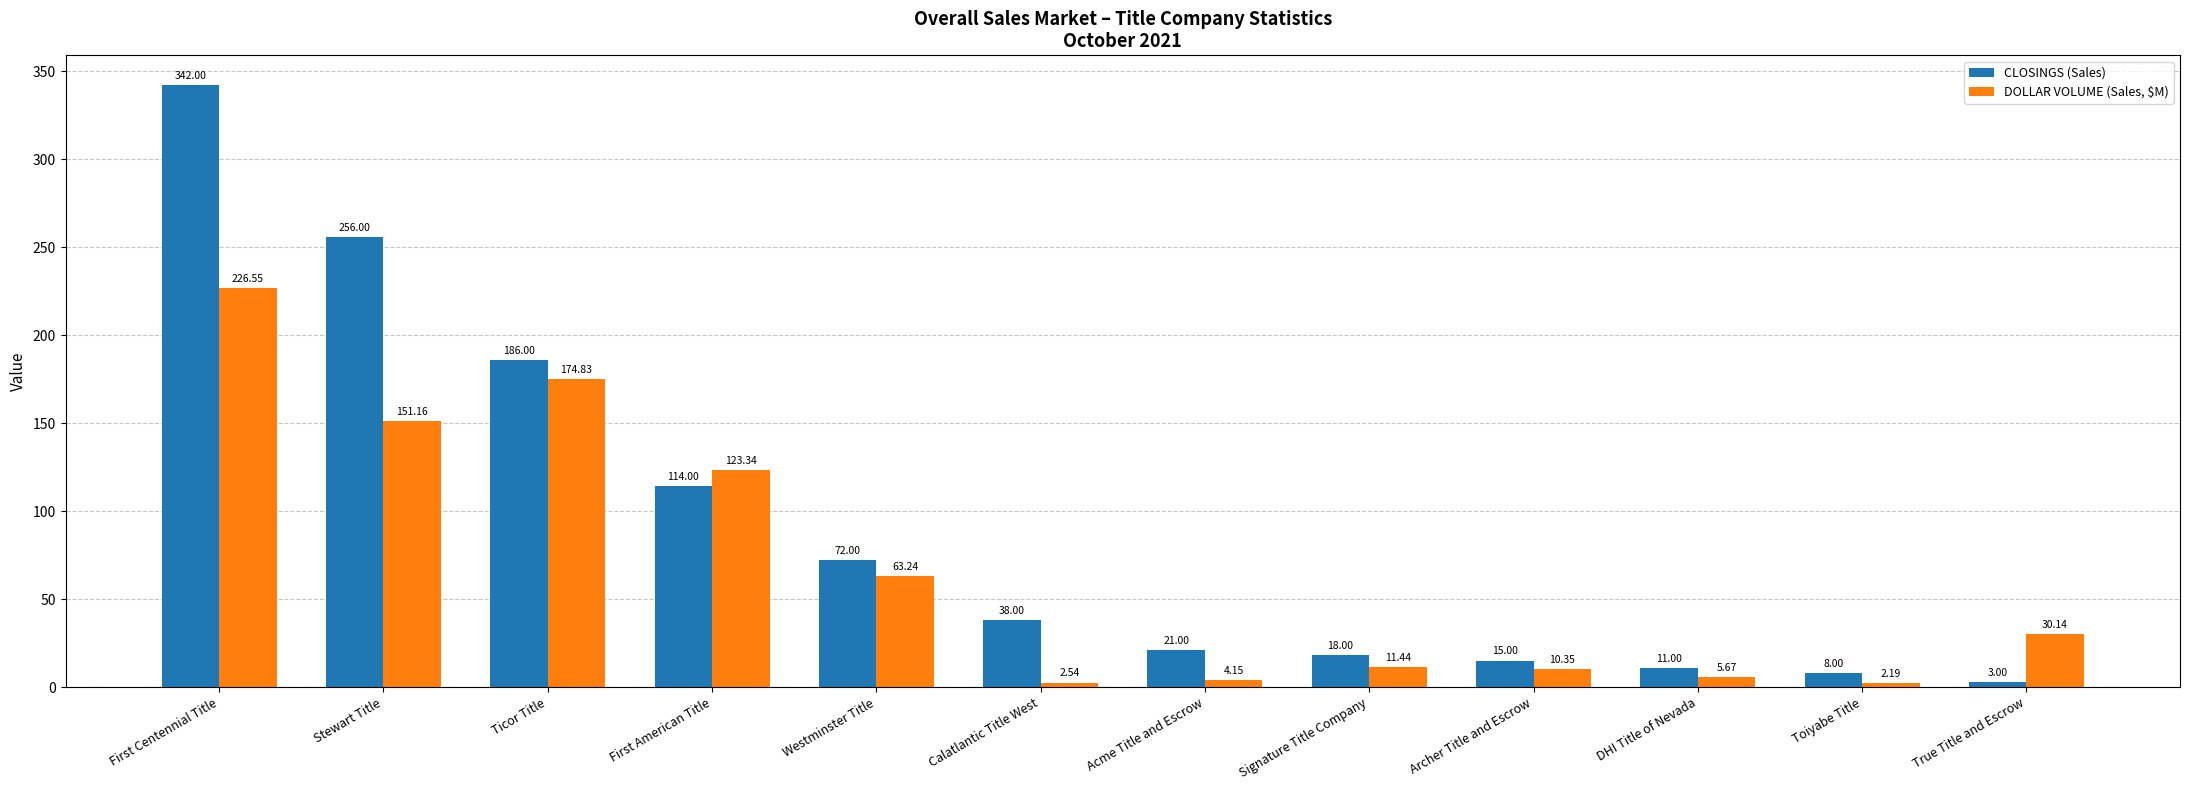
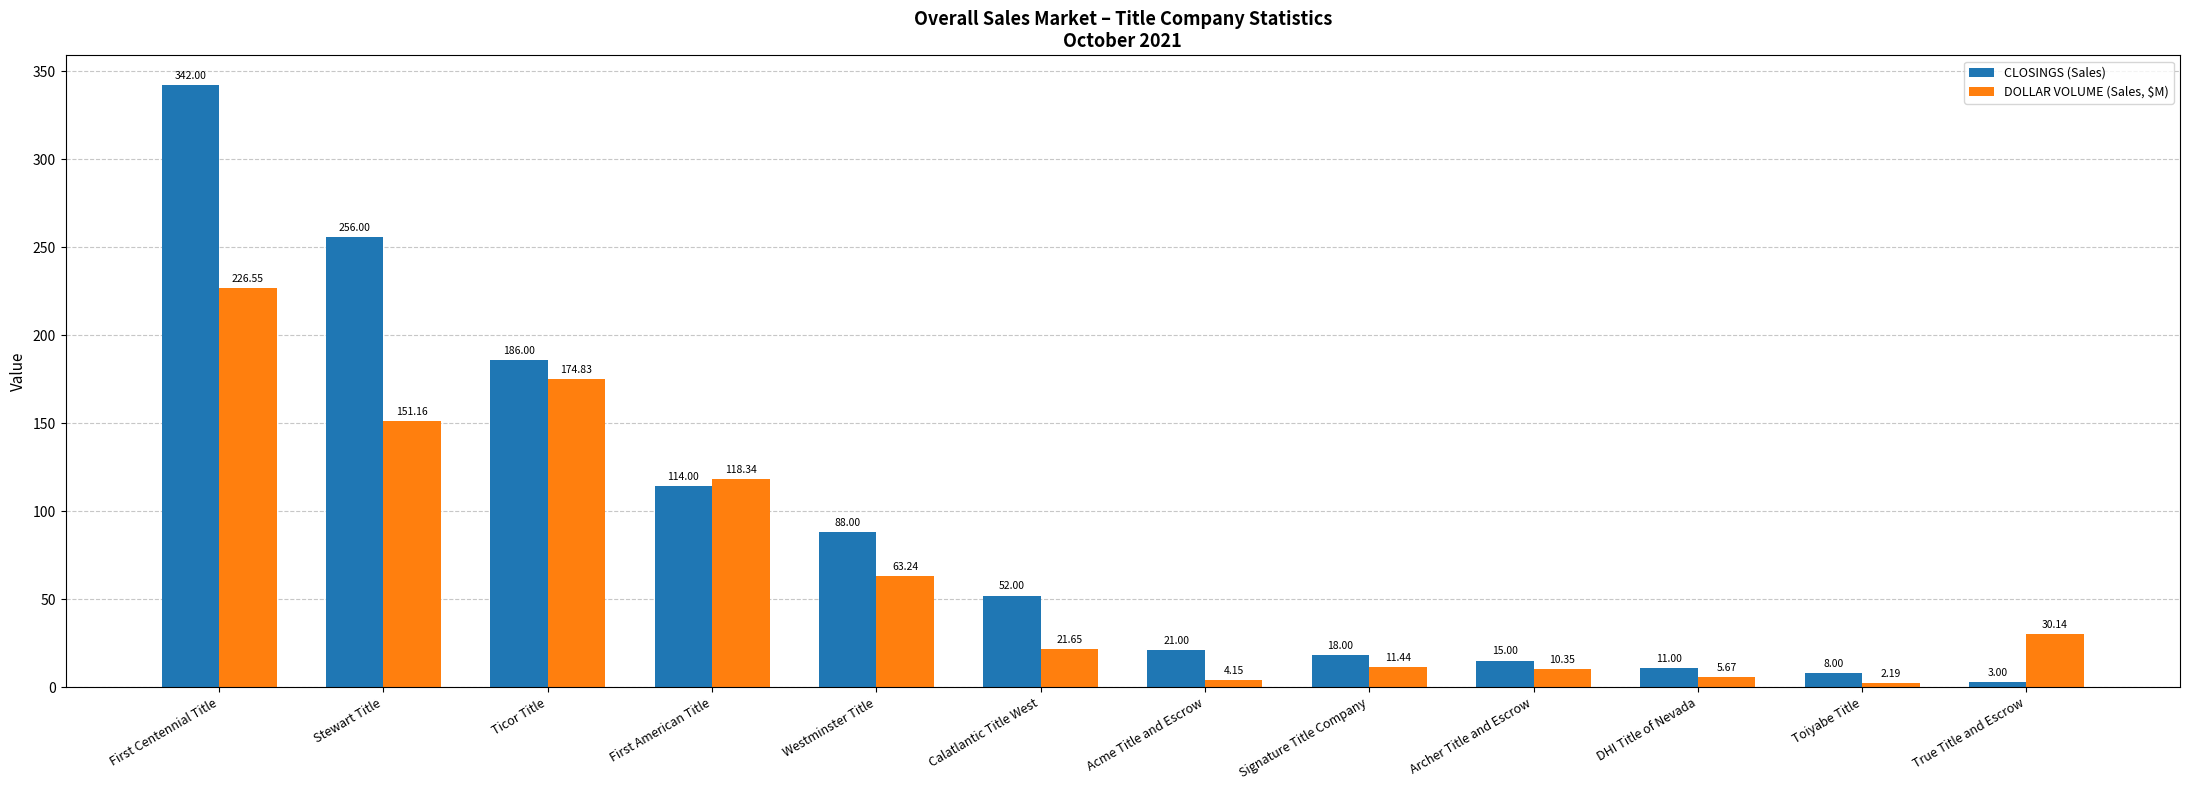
DOLLAR VOLUME (Sales, $M), First American Title: 123.34 -> 118.34
CLOSINGS (Sales), Westminster Title: 72.00 -> 88.00
CLOSINGS (Sales), Calatlantic Title West: 38.00 -> 52.00
DOLLAR VOLUME (Sales, $M), Calatlantic Title West: 2.54 -> 21.65
